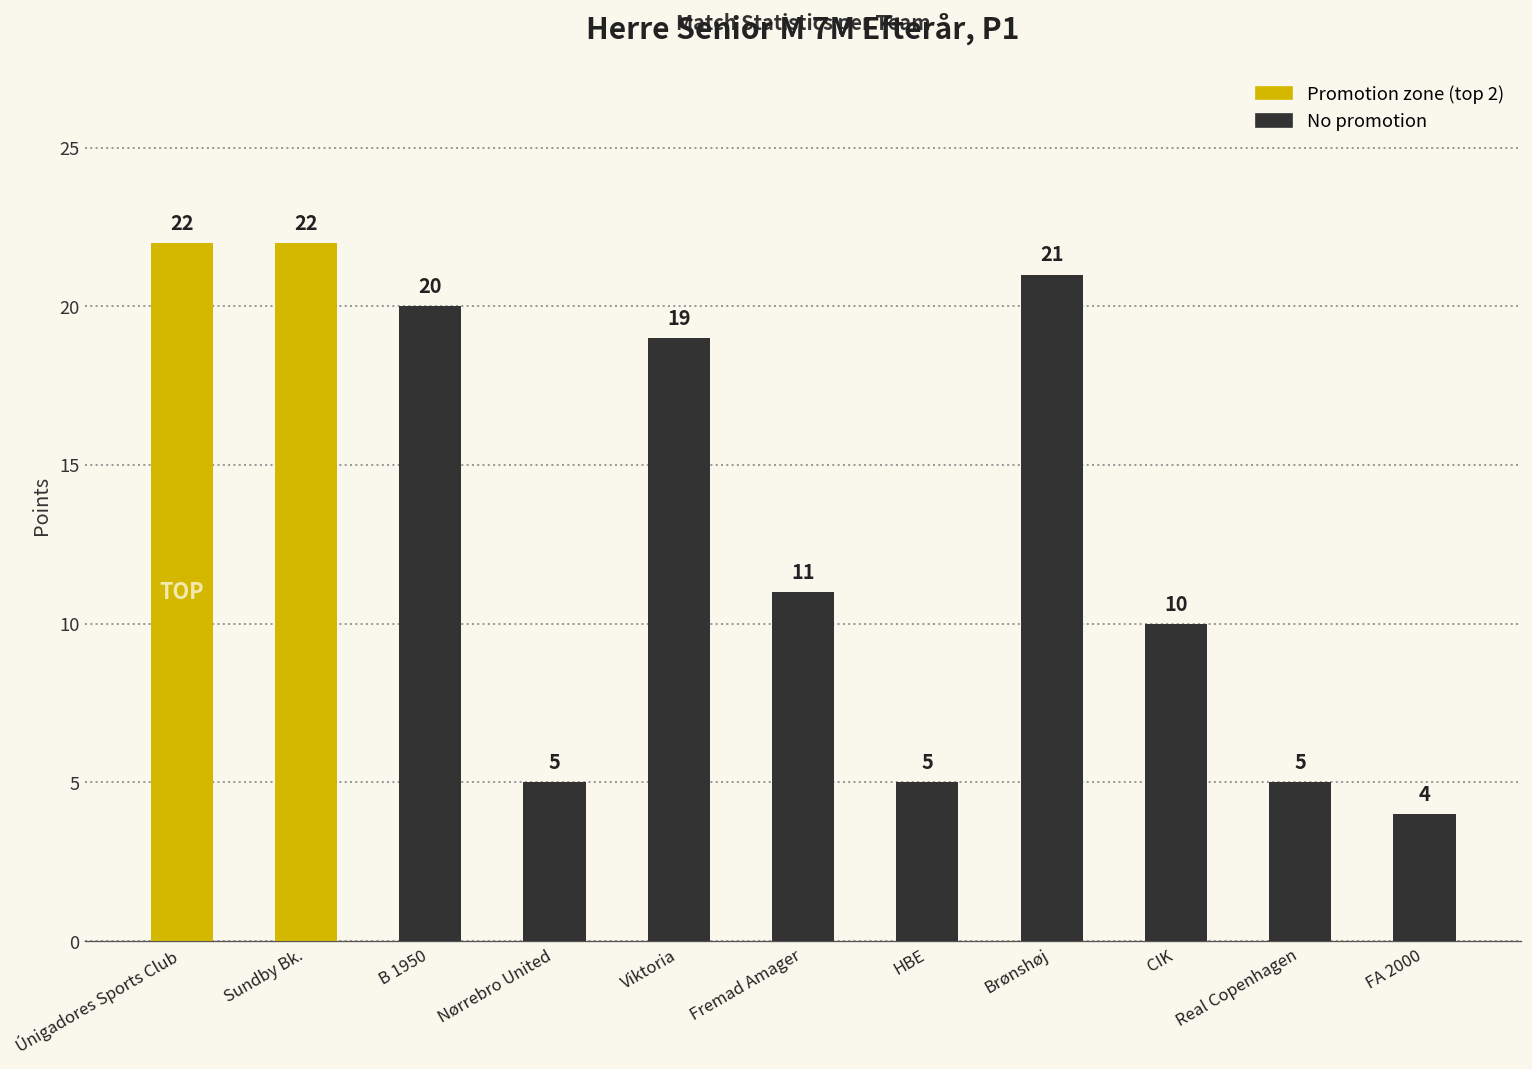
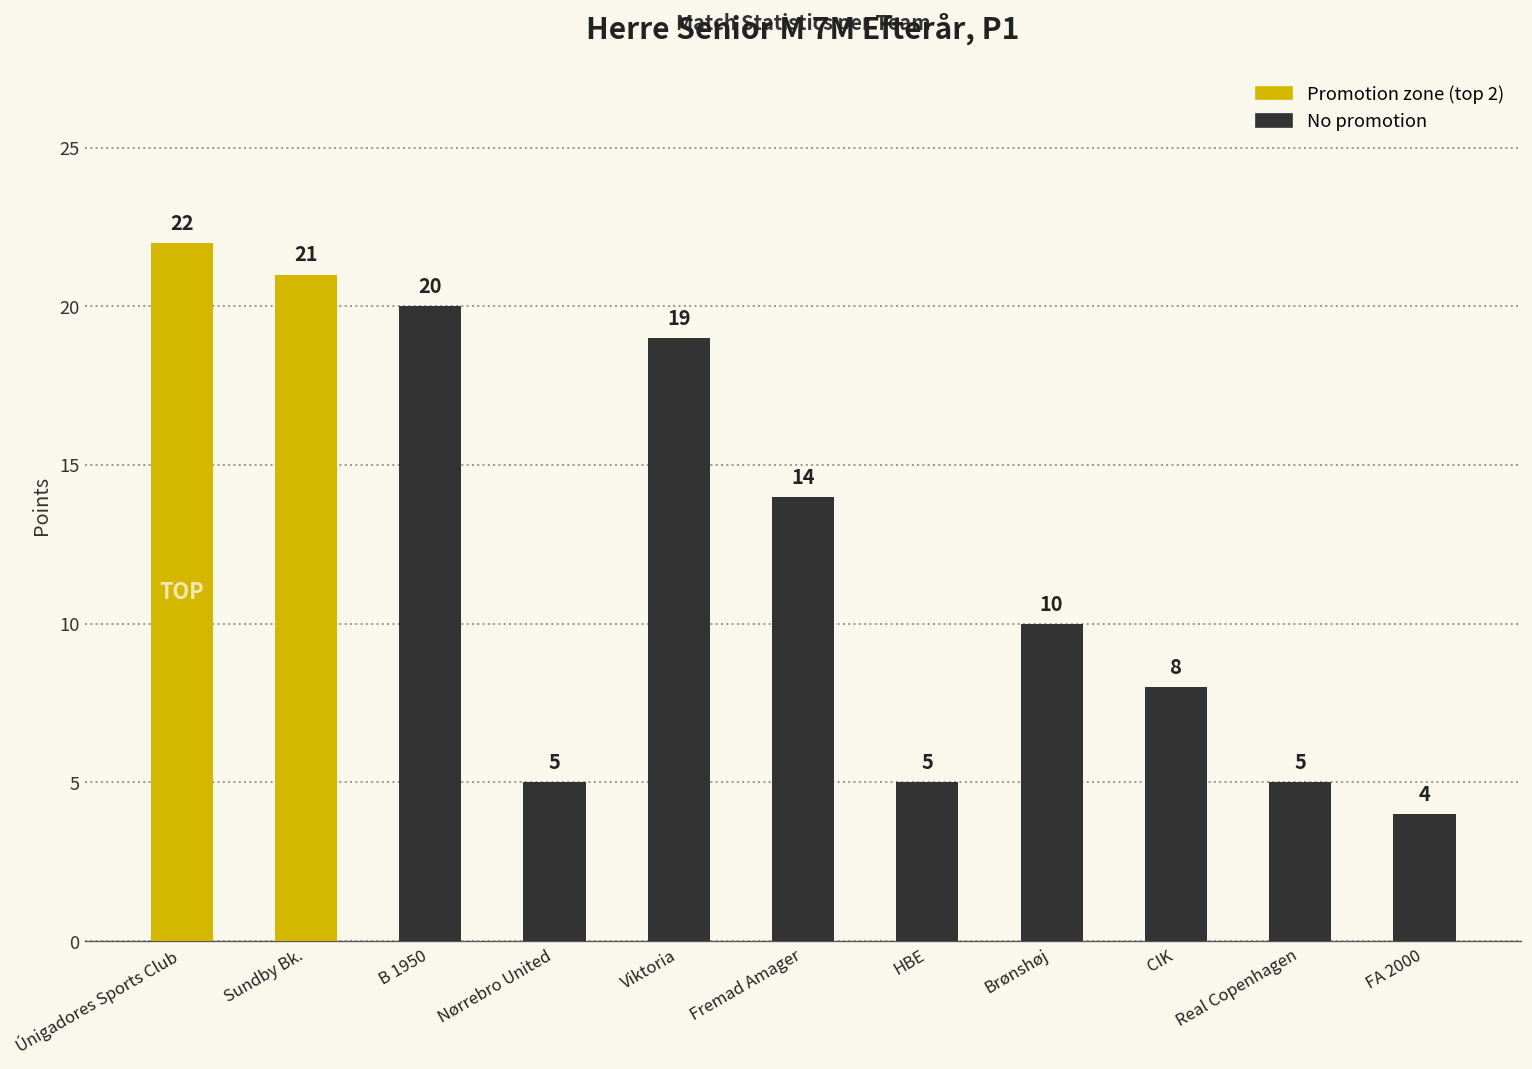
Sundby Bk.: 22 -> 21
Fremad Amager: 11 -> 14
Brønshøj: 21 -> 10
CIK: 10 -> 8
